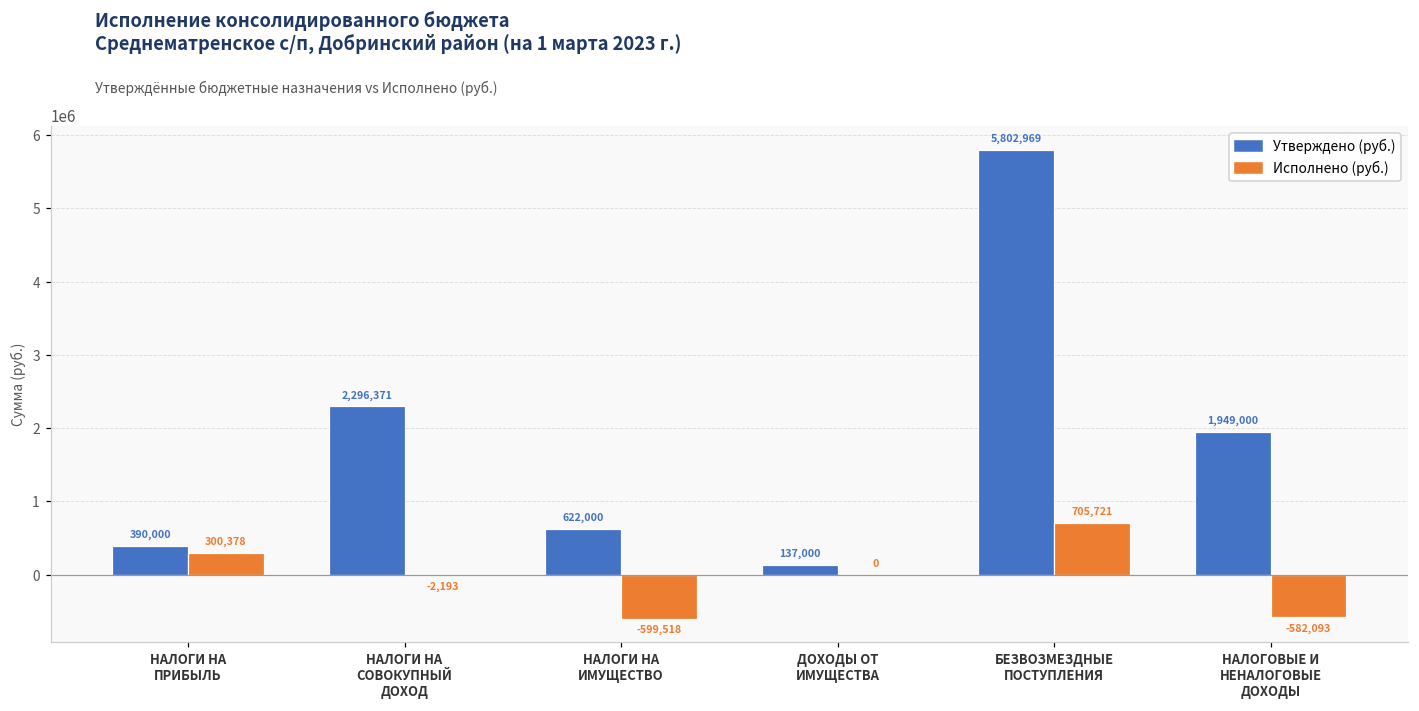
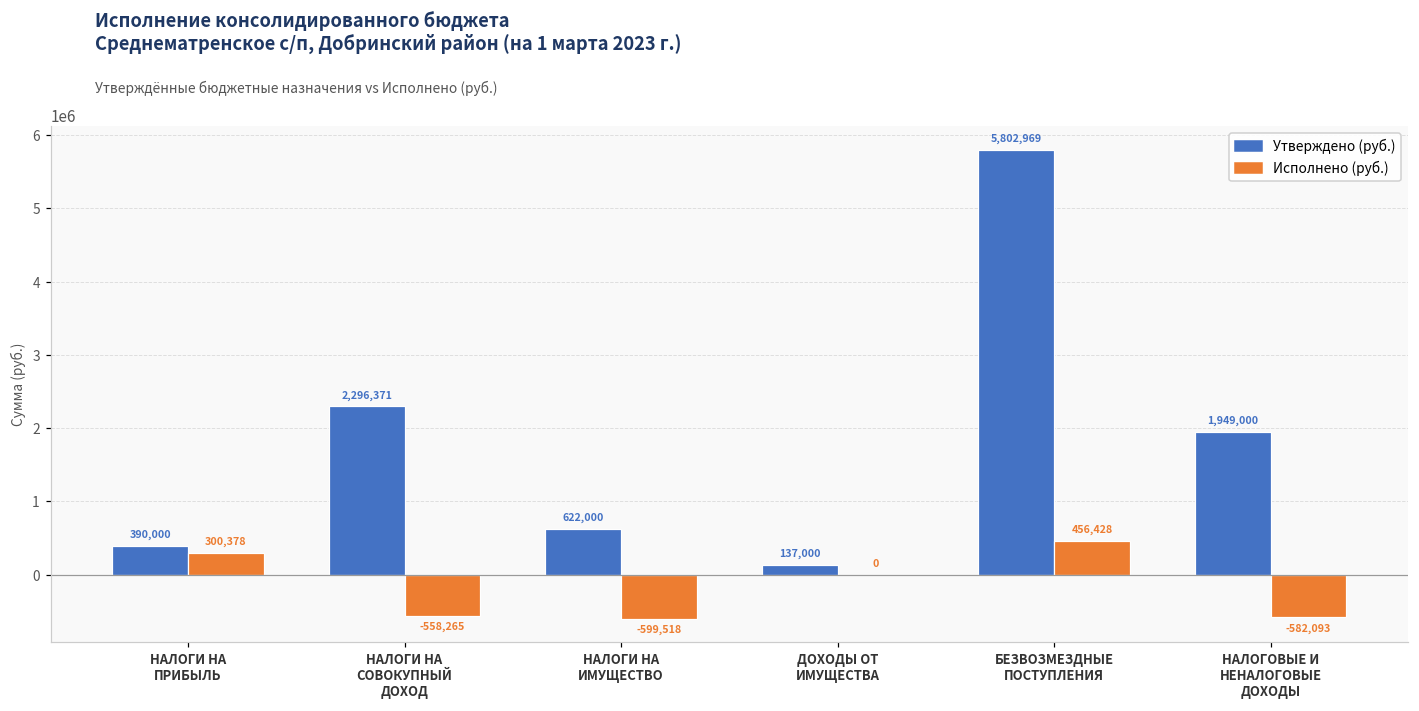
Исполнено (руб.), НАЛОГИ НА СОВОКУПНЫЙ ДОХОД: -2,193 -> -558,265
Исполнено (руб.), БЕЗВОЗМЕЗДНЫЕ ПОСТУПЛЕНИЯ: 705,721 -> 456,428
